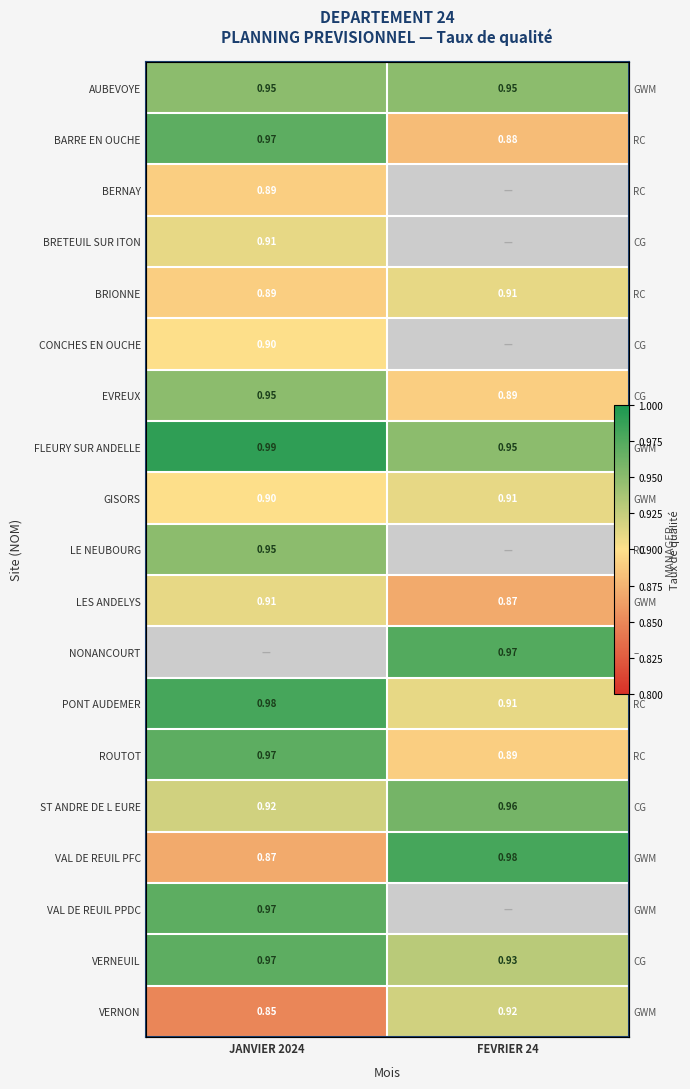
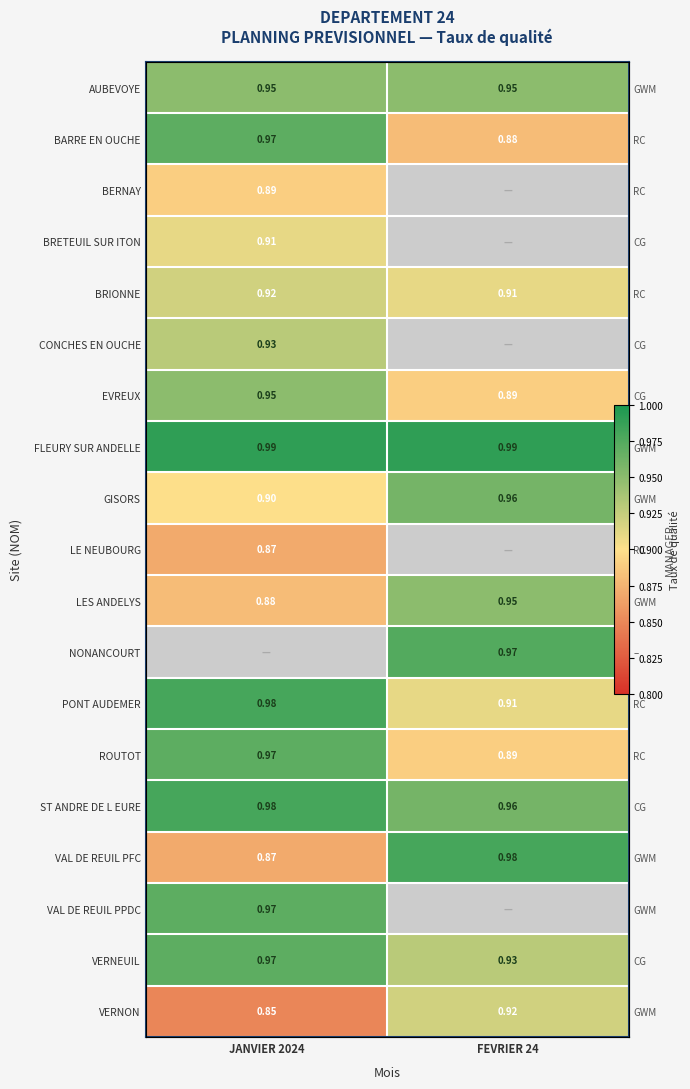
BRIONNE, JANVIER 2024: 0.89 -> 0.92
CONCHES EN OUCHE, JANVIER 2024: 0.90 -> 0.93
FLEURY SUR ANDELLE, FEVRIER 24: 0.95 -> 0.99
GISORS, FEVRIER 24: 0.91 -> 0.96
LE NEUBOURG, JANVIER 2024: 0.95 -> 0.87
LES ANDELYS, JANVIER 2024: 0.91 -> 0.88
LES ANDELYS, FEVRIER 24: 0.87 -> 0.95
ST ANDRE DE L EURE, JANVIER 2024: 0.92 -> 0.98
